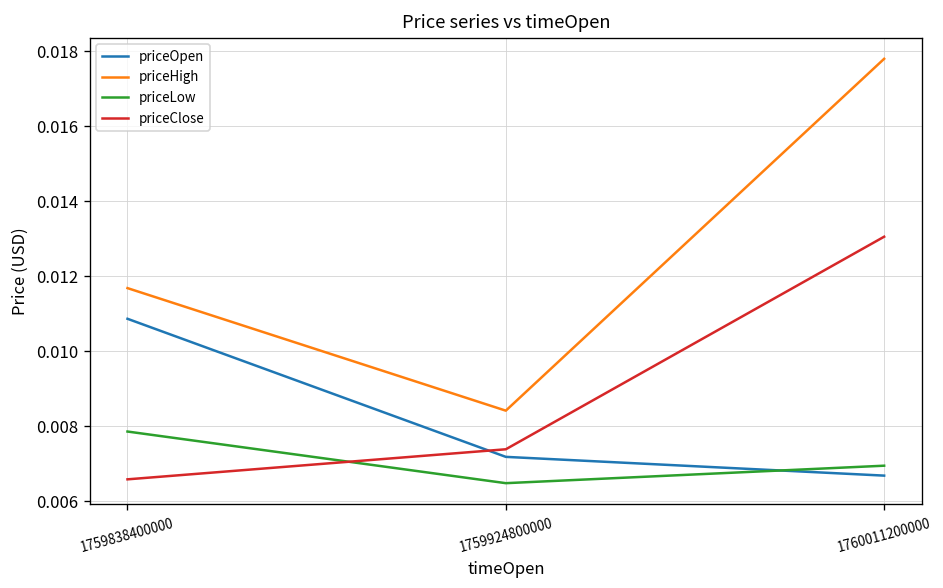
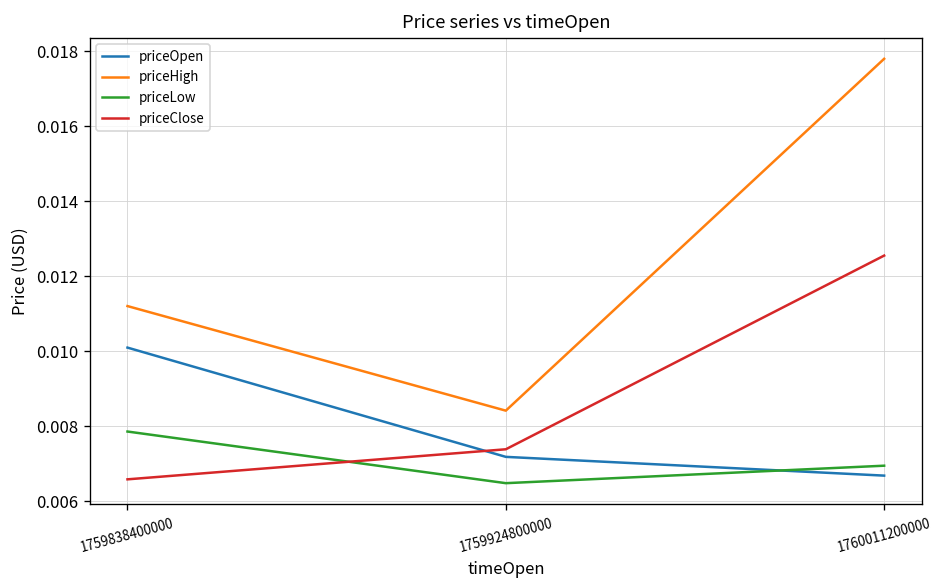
priceOpen, 1759838400000: 0.0109 -> 0.0101
priceHigh, 1759838400000: 0.0117 -> 0.0112
priceClose, 1760011200000: 0.0131 -> 0.0125
